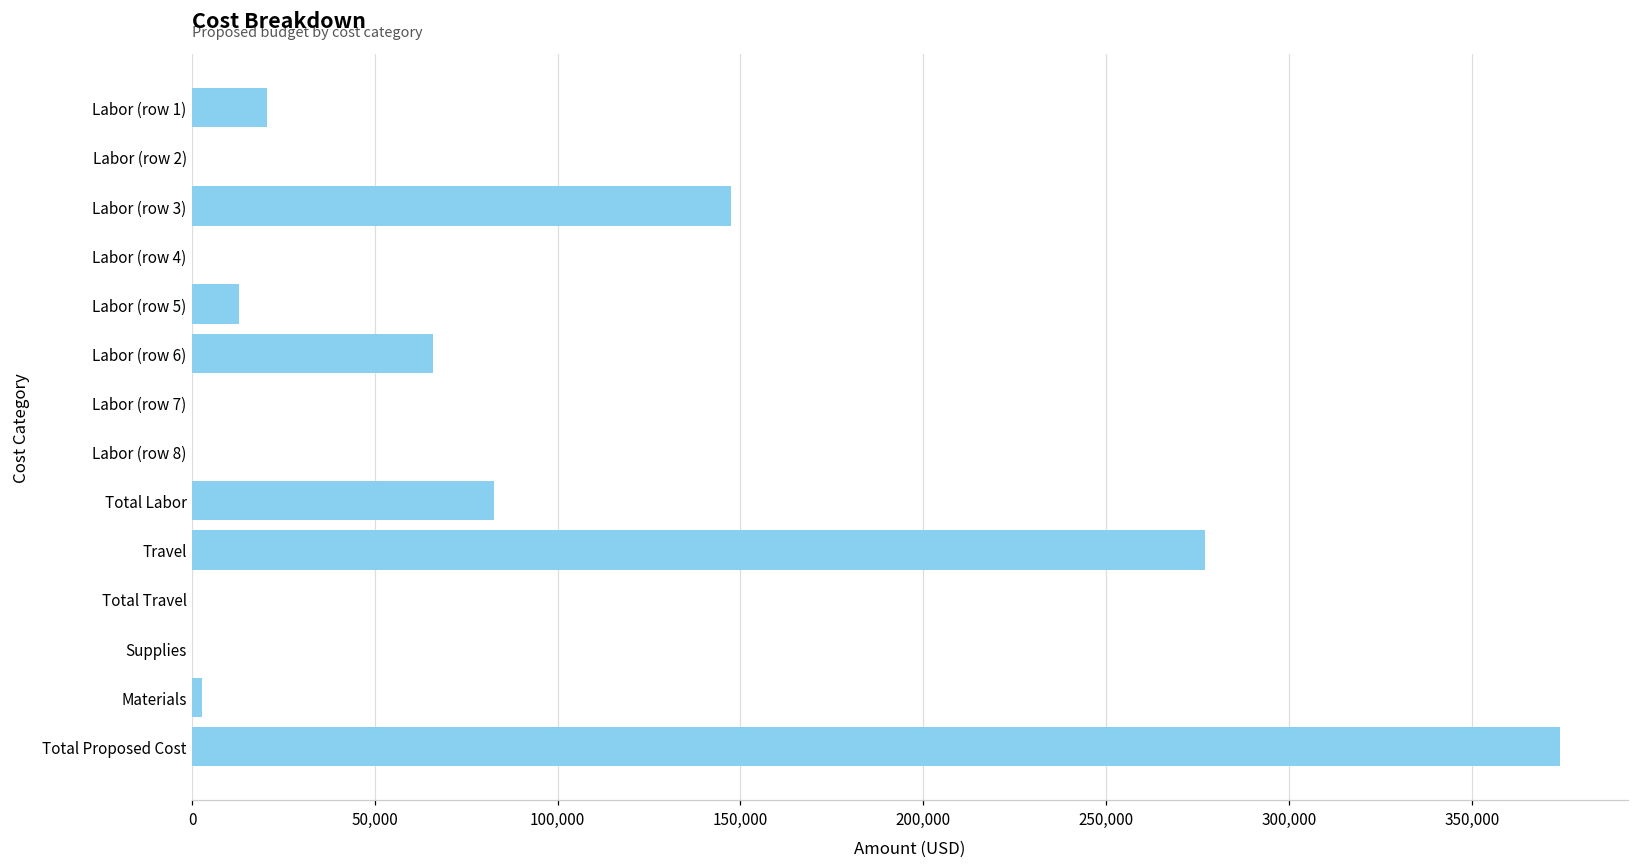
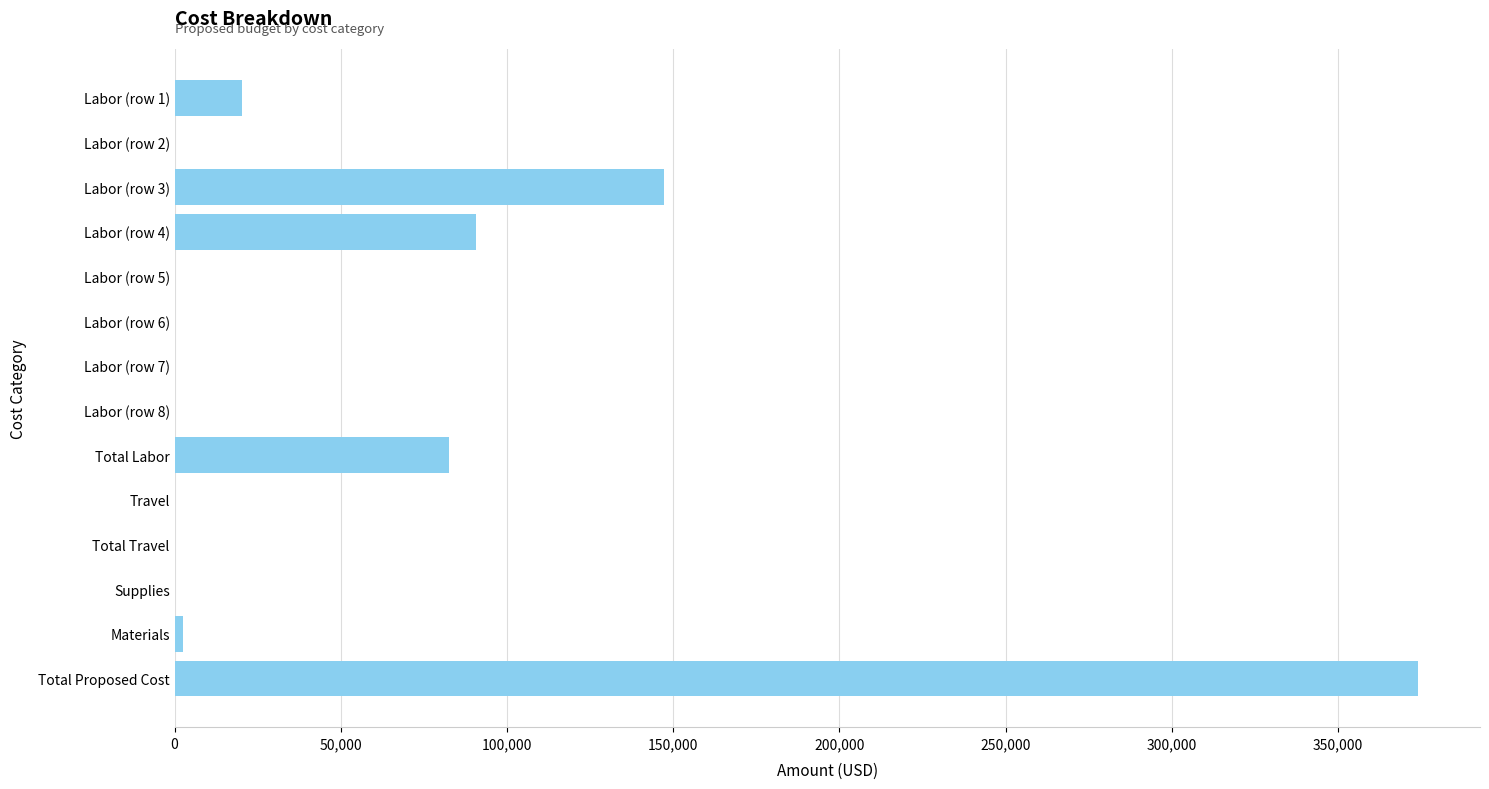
Labor (row 4): 0 -> 91,000
Labor (row 5): 13,000 -> 0
Labor (row 6): 66,000 -> 0
Travel: 277,000 -> 0
